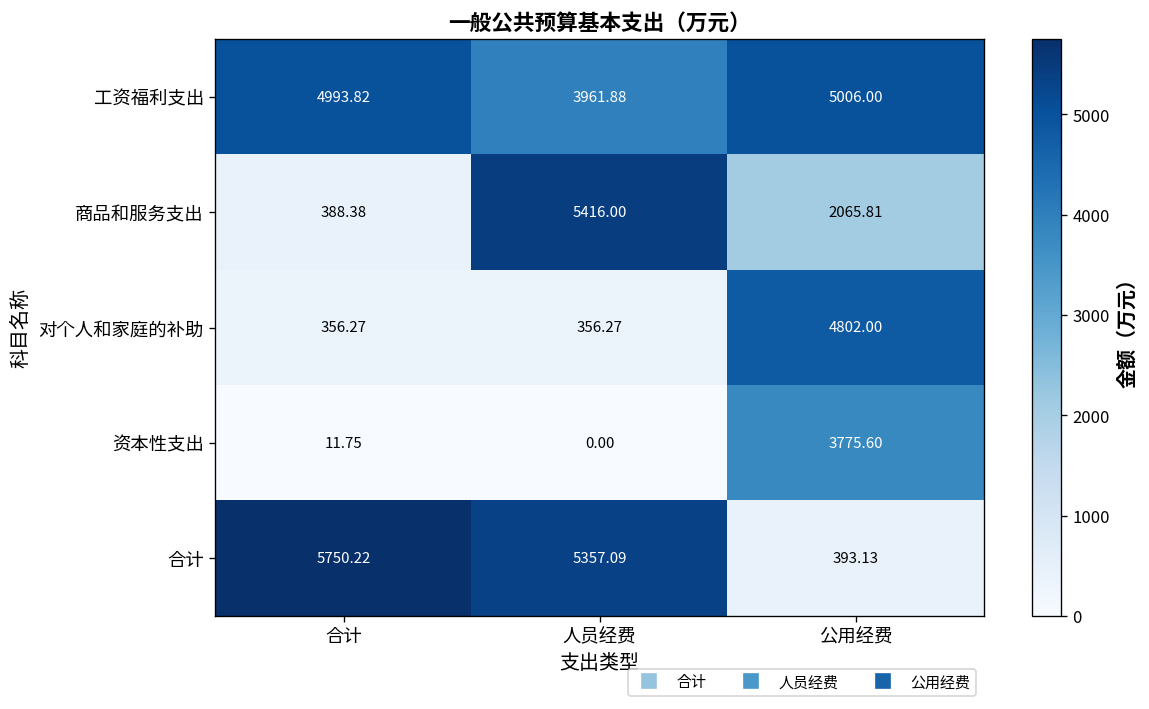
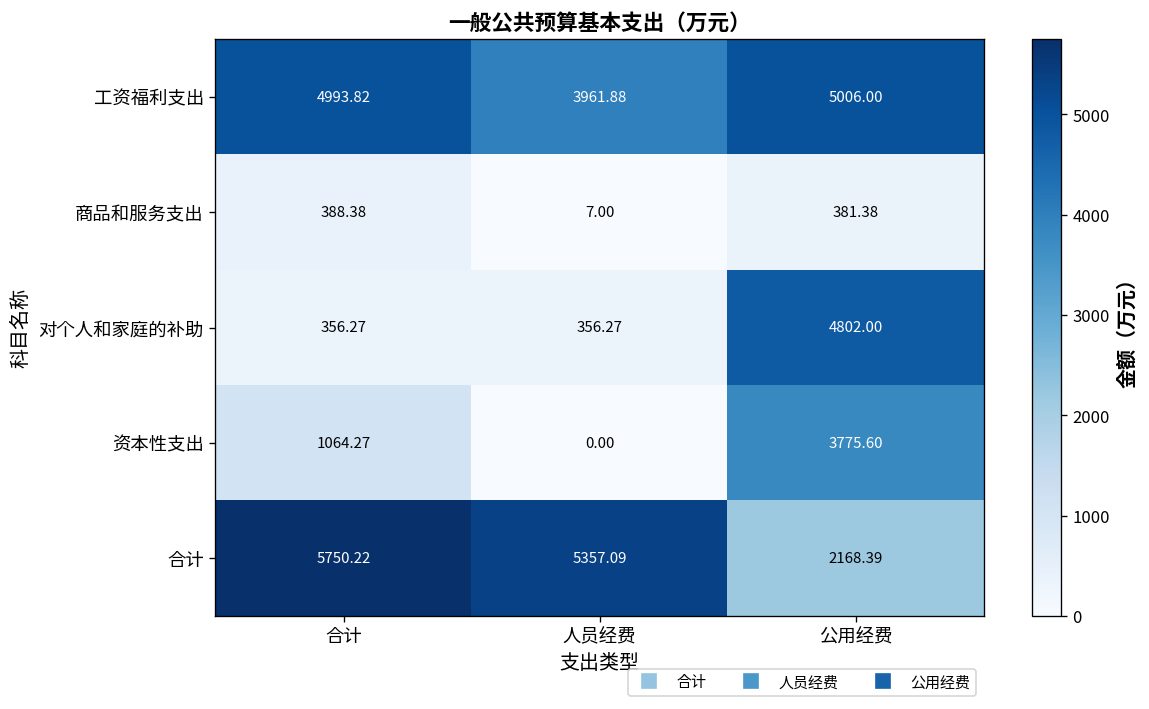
商品和服务支出, 人员经费: 5416.00 -> 7.00
商品和服务支出, 公用经费: 2065.81 -> 381.38
资本性支出, 合计: 11.75 -> 1064.27
合计, 公用经费: 393.13 -> 2168.39
